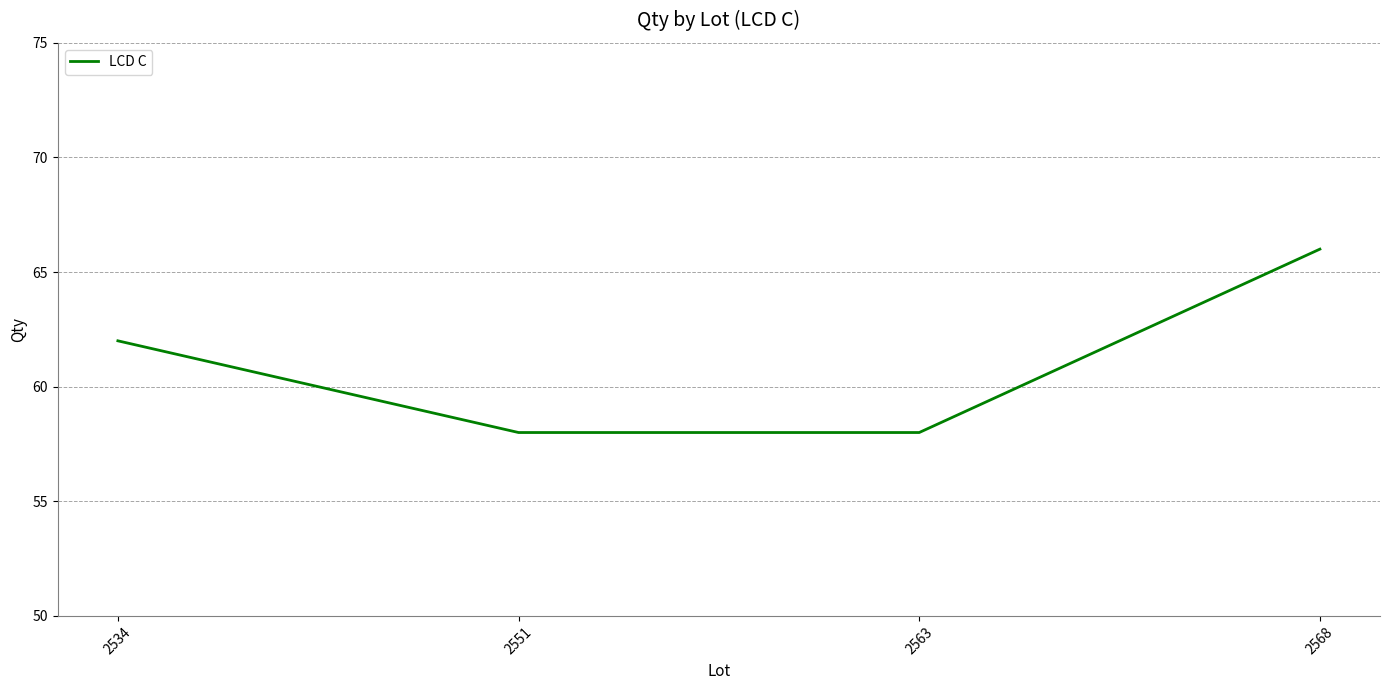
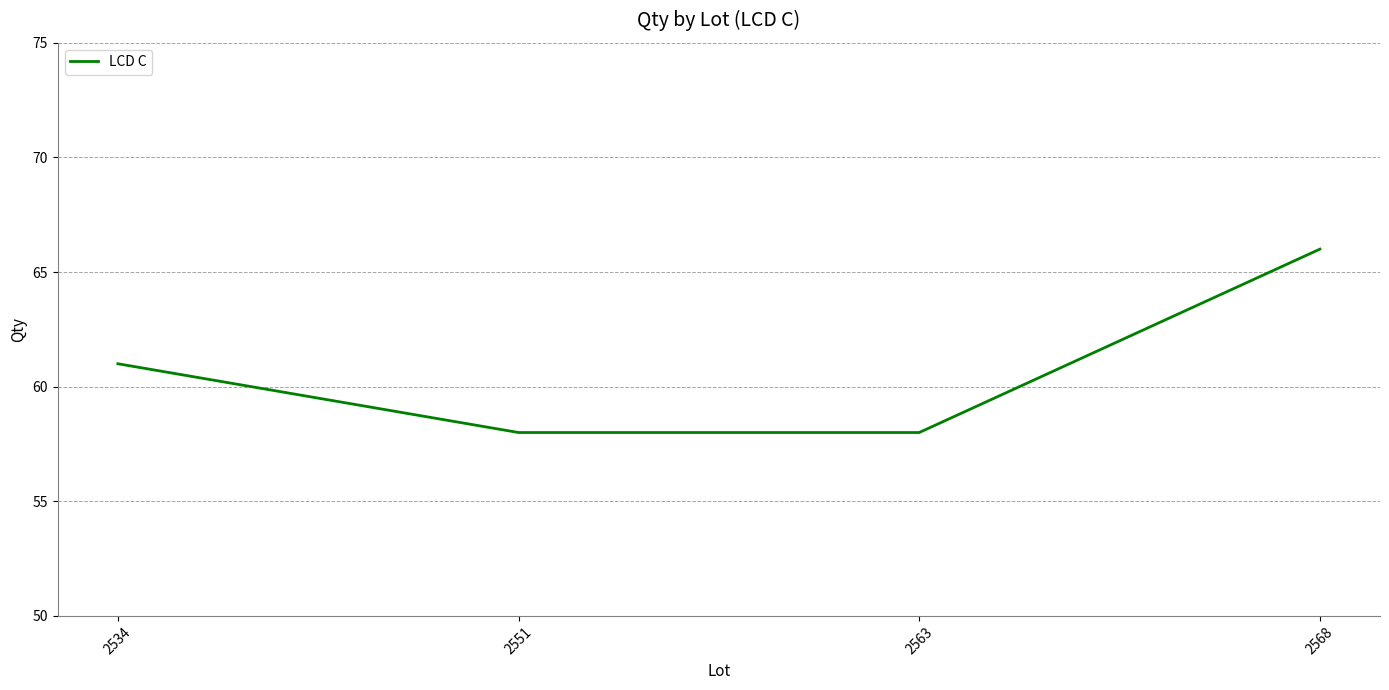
2534: 62 -> 61
